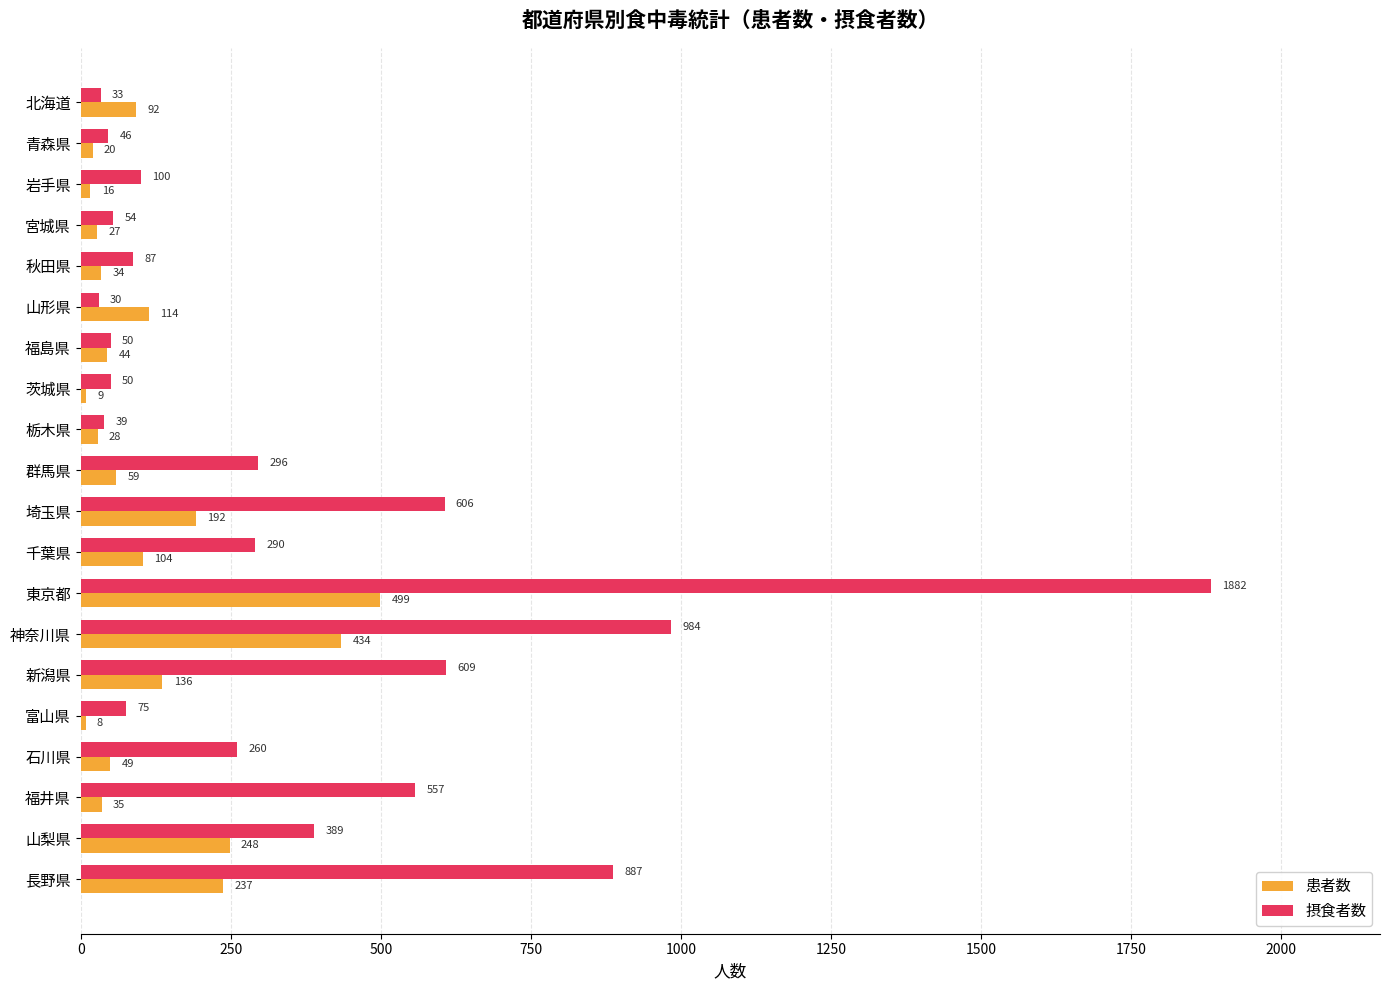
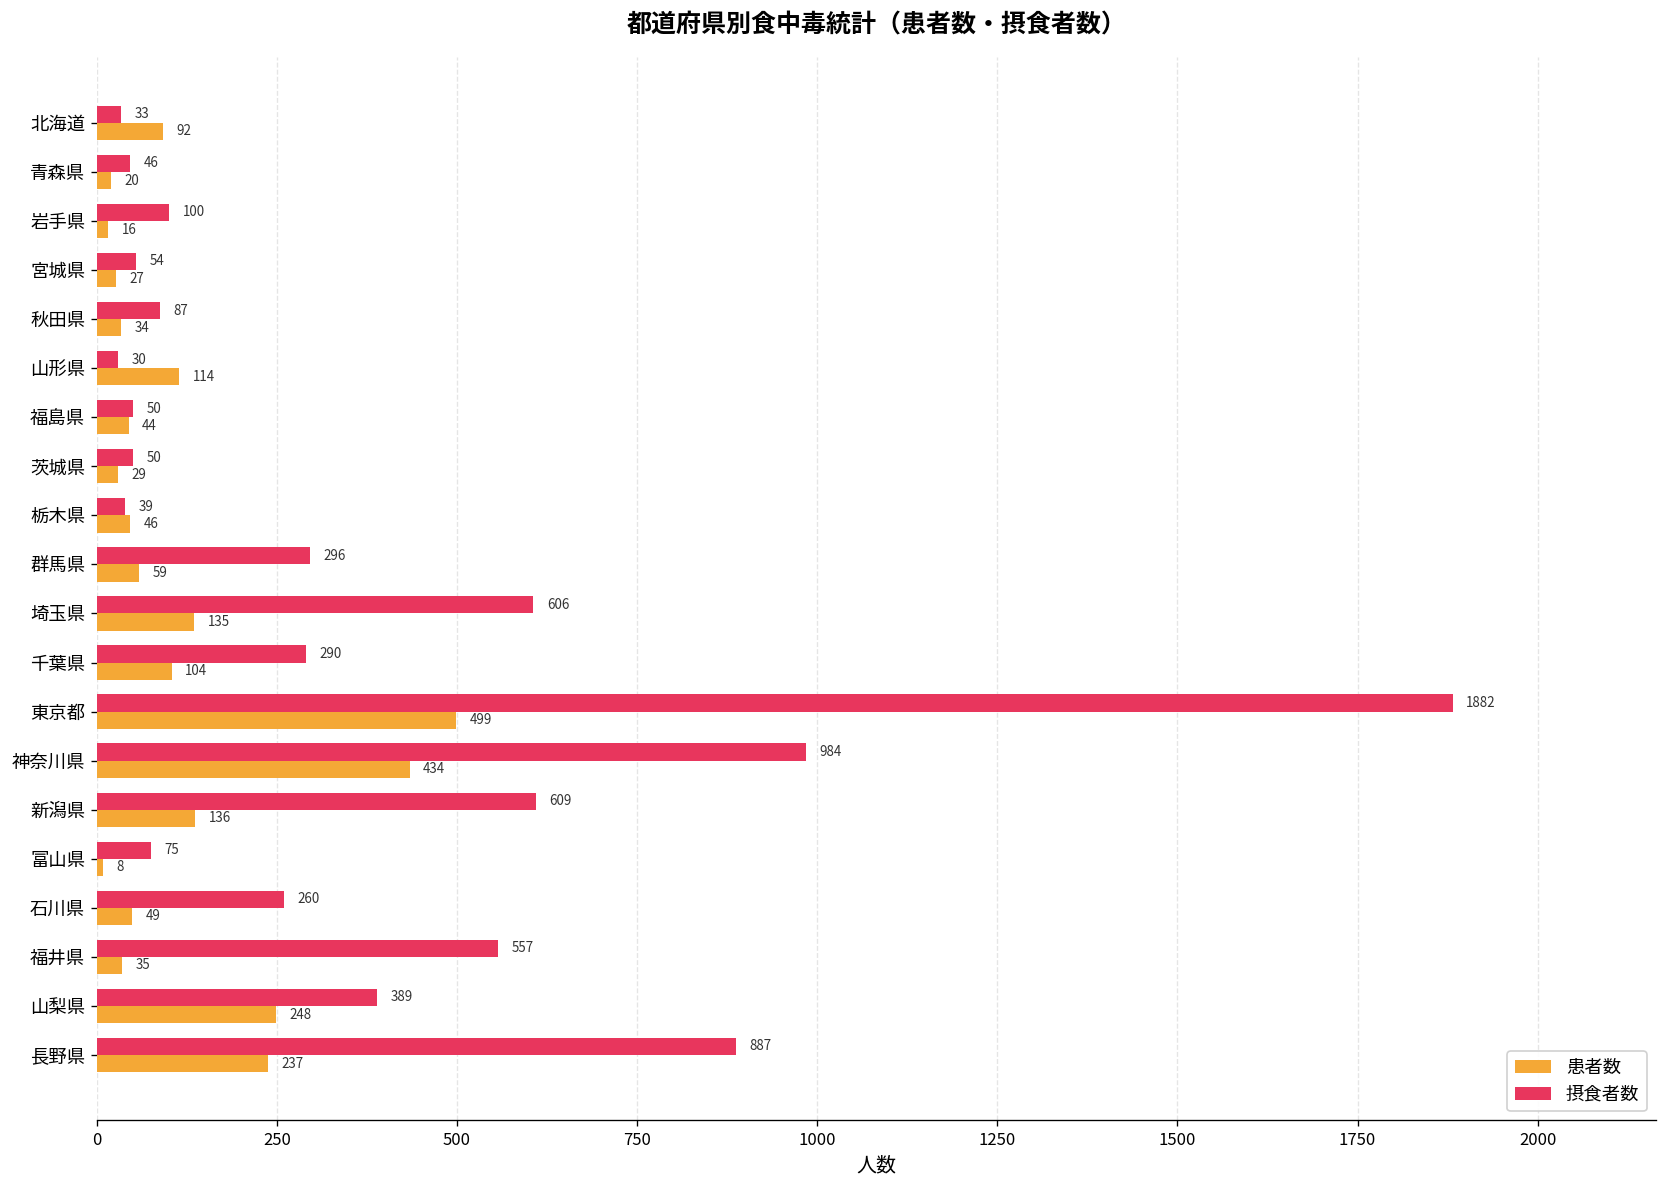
患者数, 茨城県: 9 -> 29
患者数, 栃木県: 28 -> 46
患者数, 埼玉県: 192 -> 135
